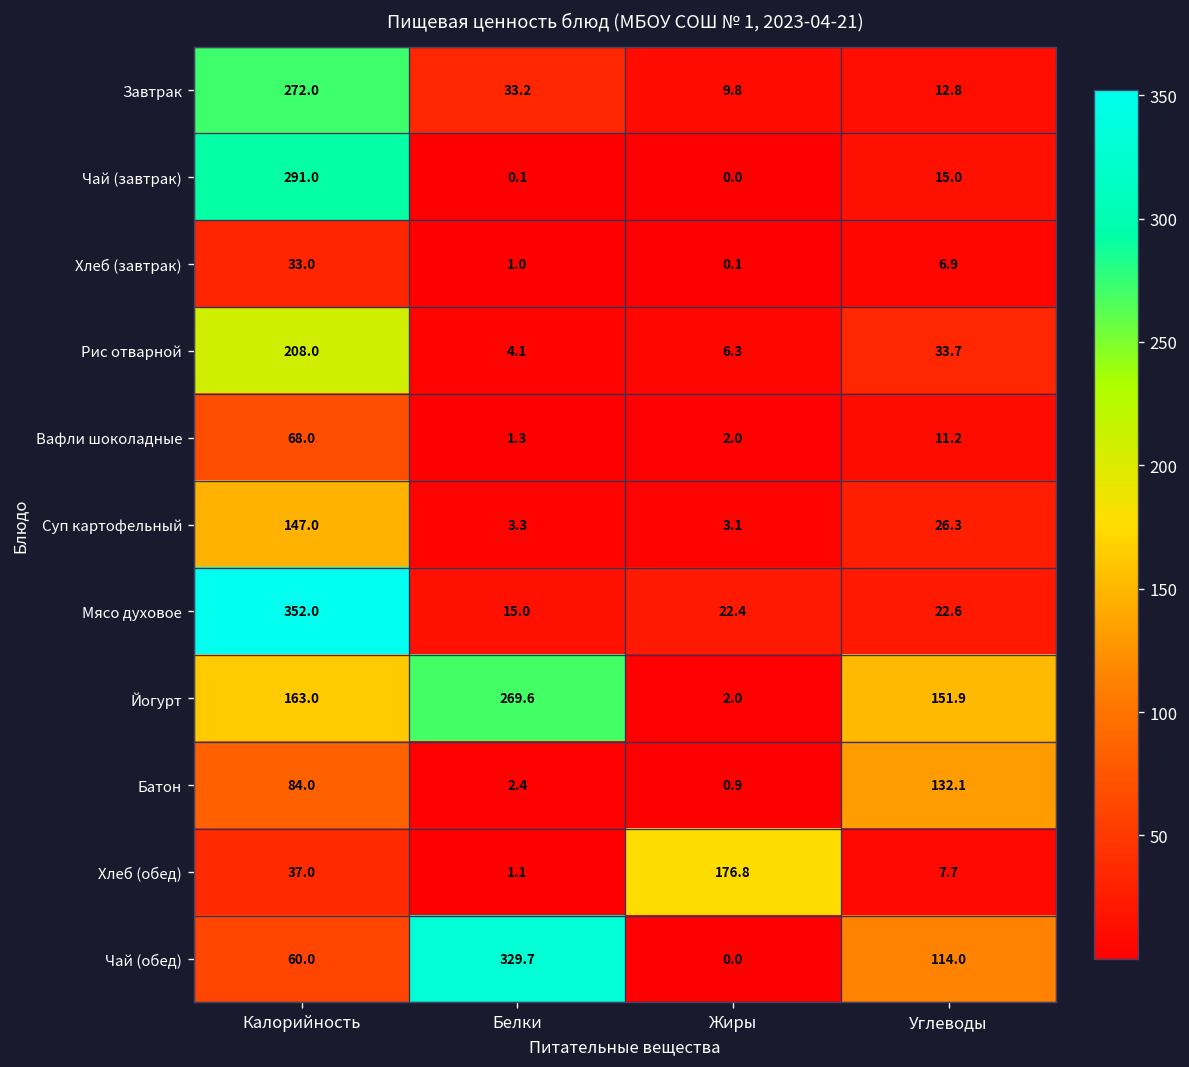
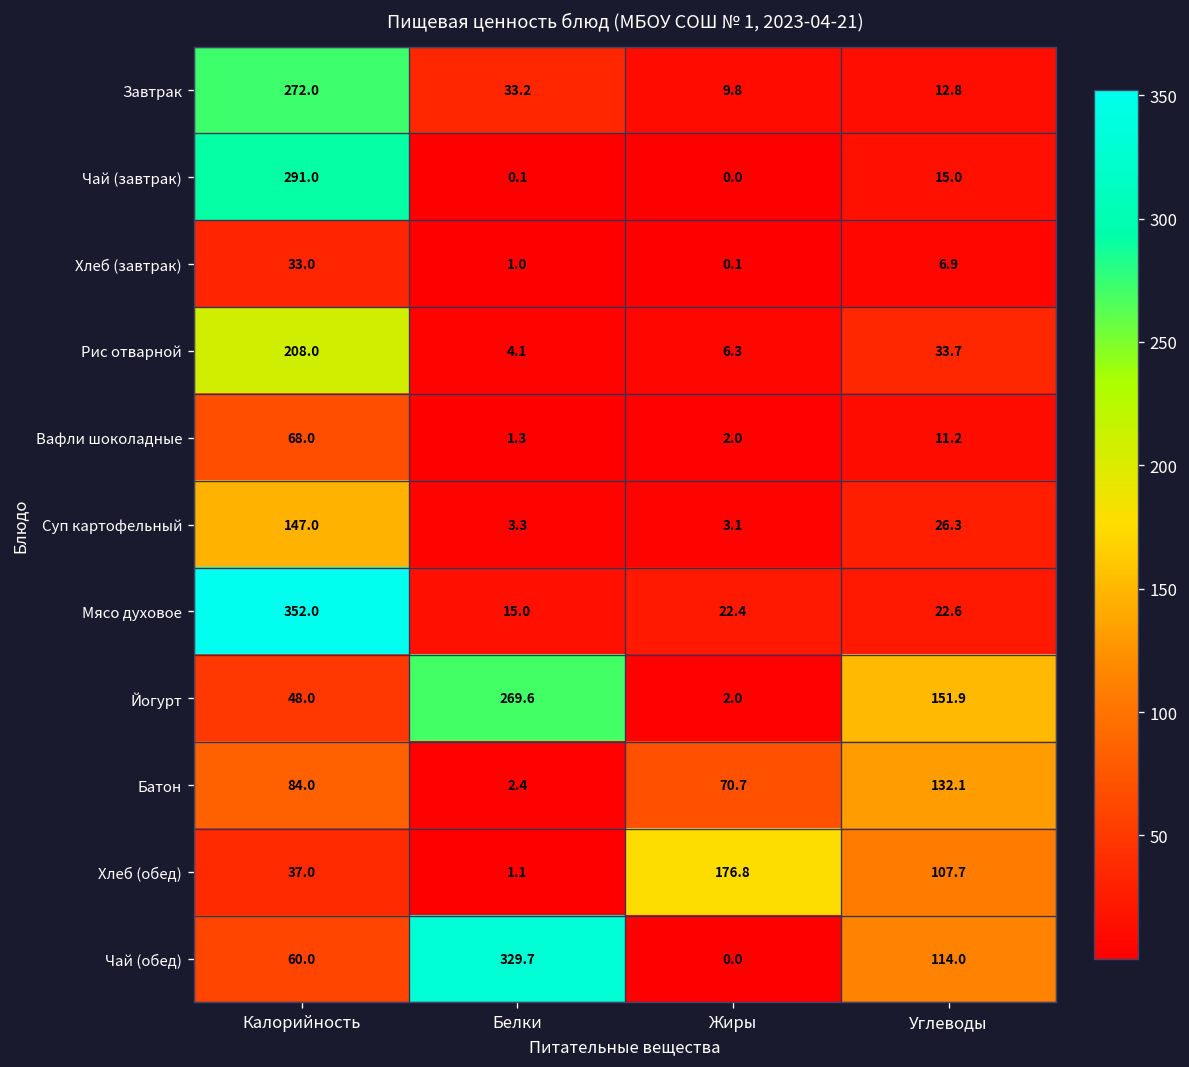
Йогурт, Калорийность: 163.0 -> 48.0
Батон, Жиры: 0.9 -> 70.7
Хлеб (обед), Углеводы: 7.7 -> 107.7
